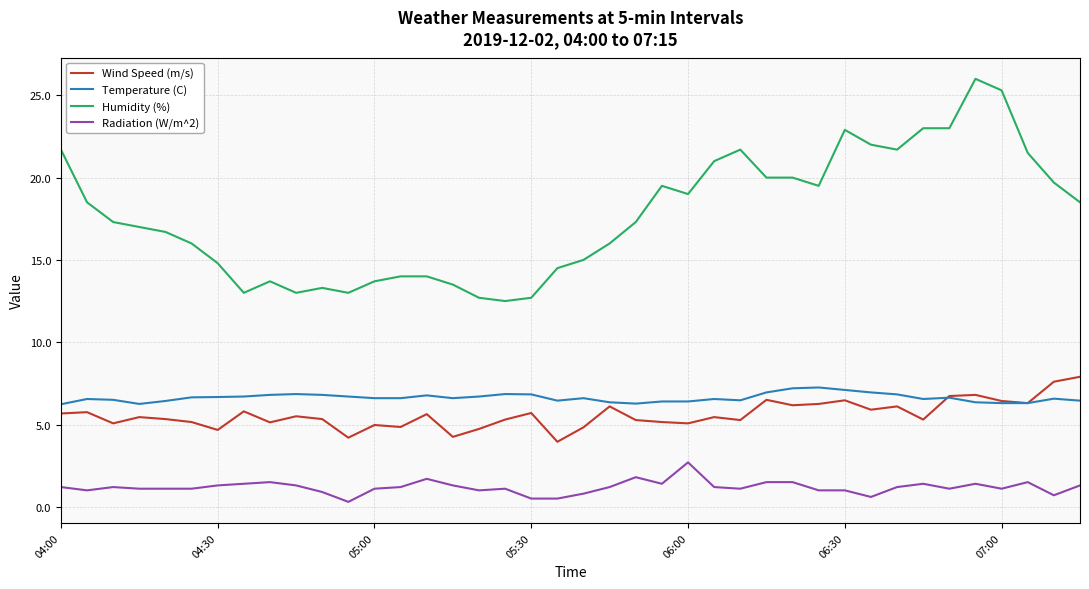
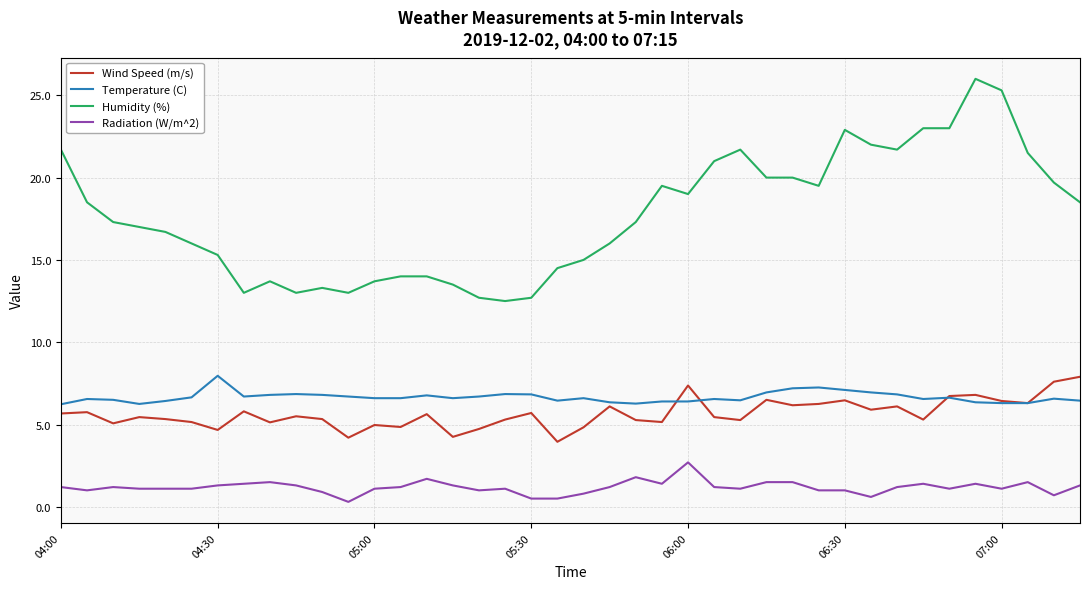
Temperature (C), 04:30: 6.7 -> 8.0
Humidity (%), 04:30: 14.8 -> 15.3
Wind Speed (m/s), 06:00: 5.1 -> 7.4
